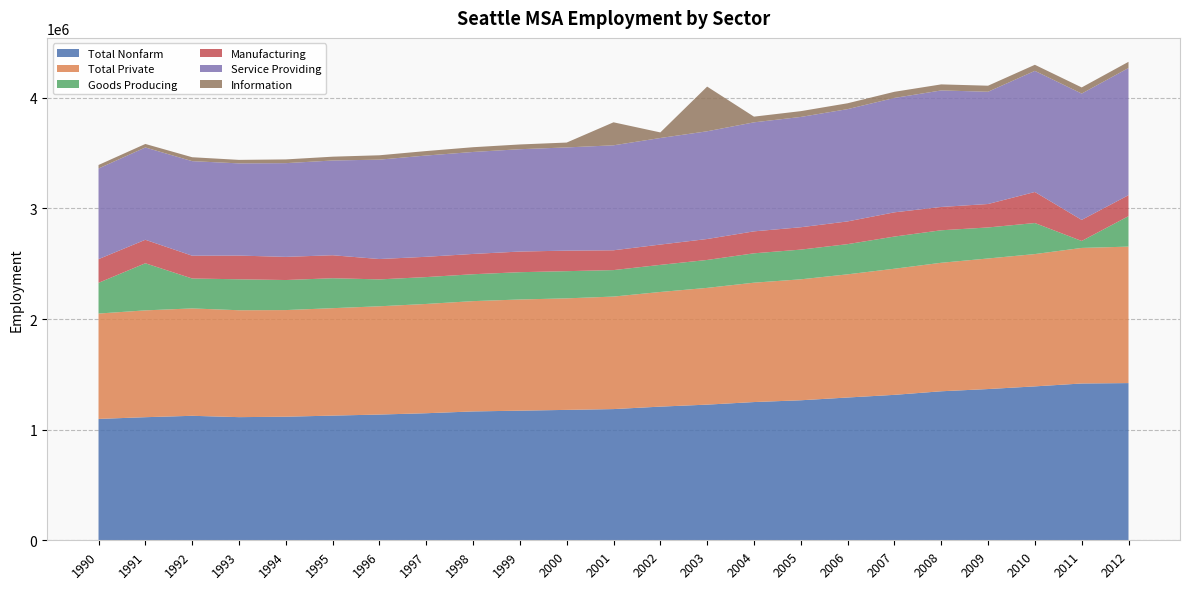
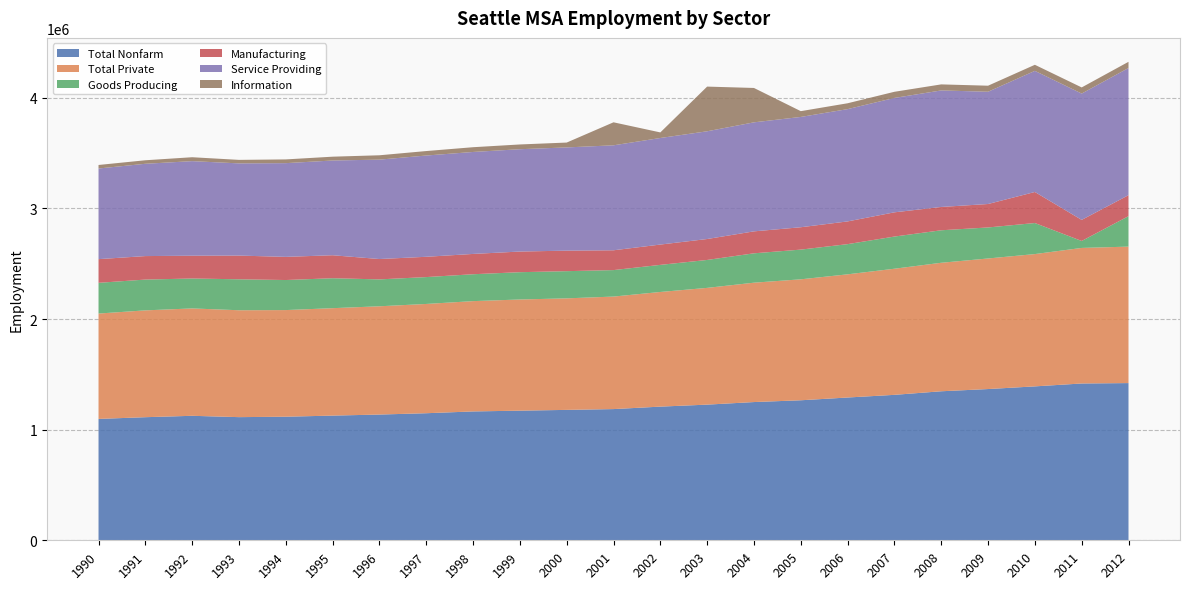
Goods Producing, 1991: 430000 -> 280000
Information, 2004: 50000 -> 310000
